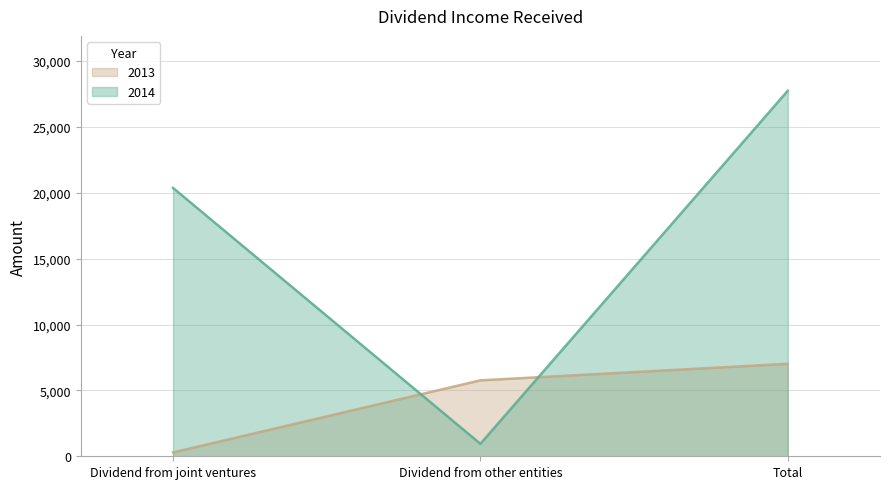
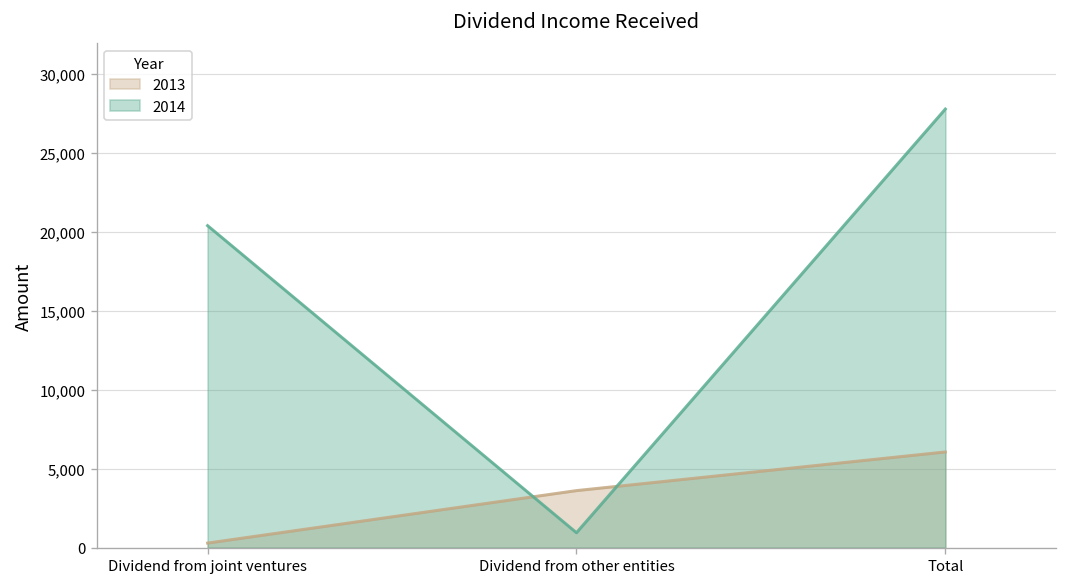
2013, Dividend from other entities: 5,800 -> 3,600
2013, Total: 7,000 -> 6,100
